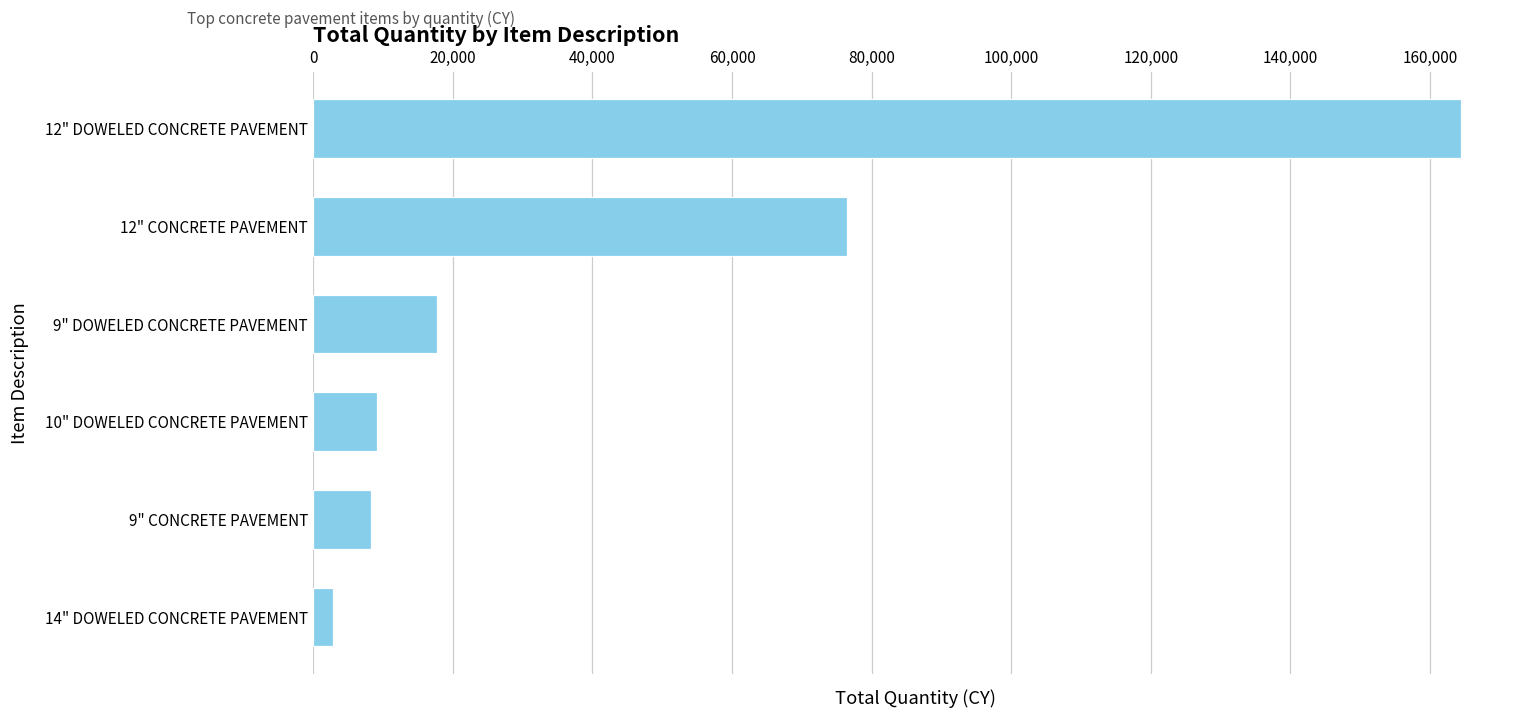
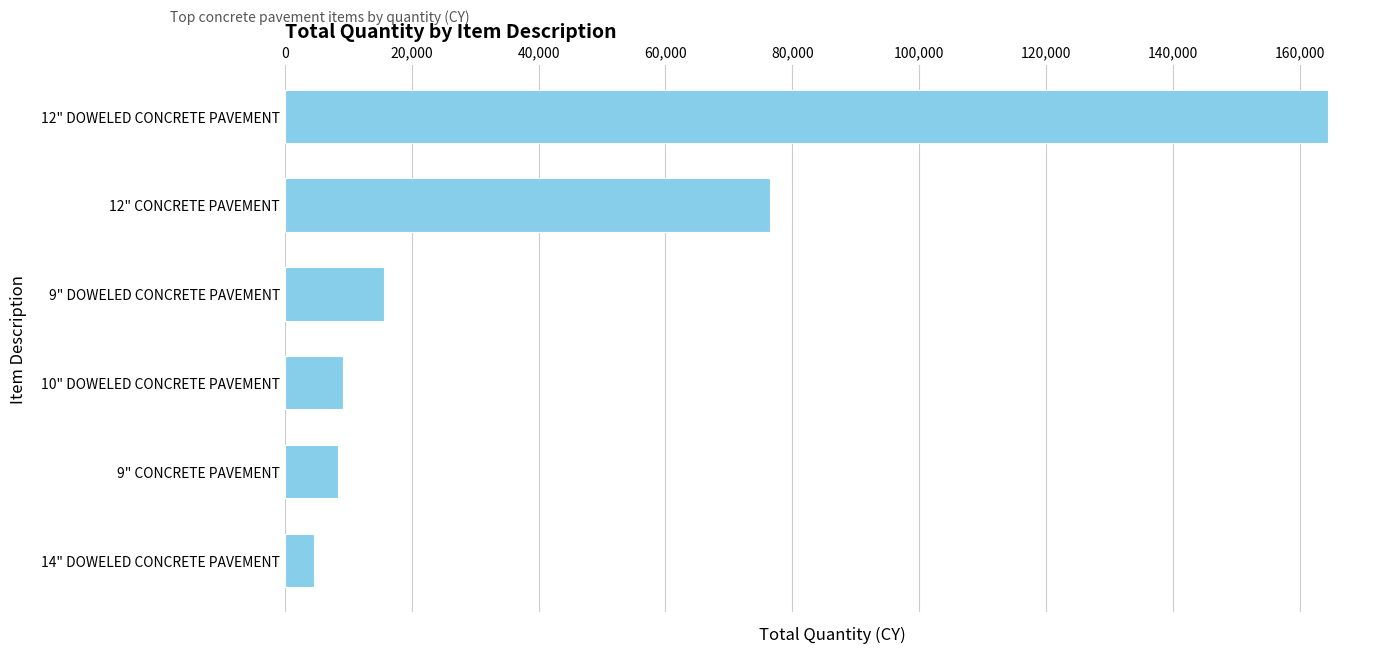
9" DOWELED CONCRETE PAVEMENT: 18,000 -> 16,000
14" DOWELED CONCRETE PAVEMENT: 3,000 -> 5,000
